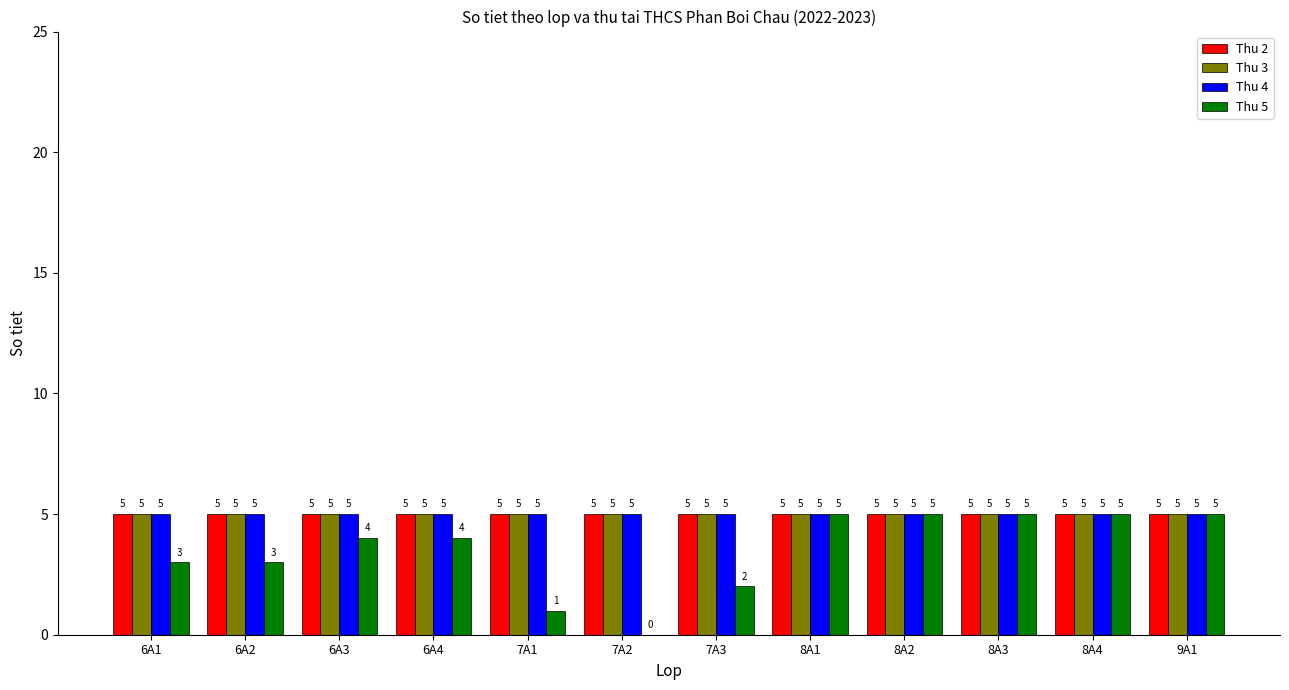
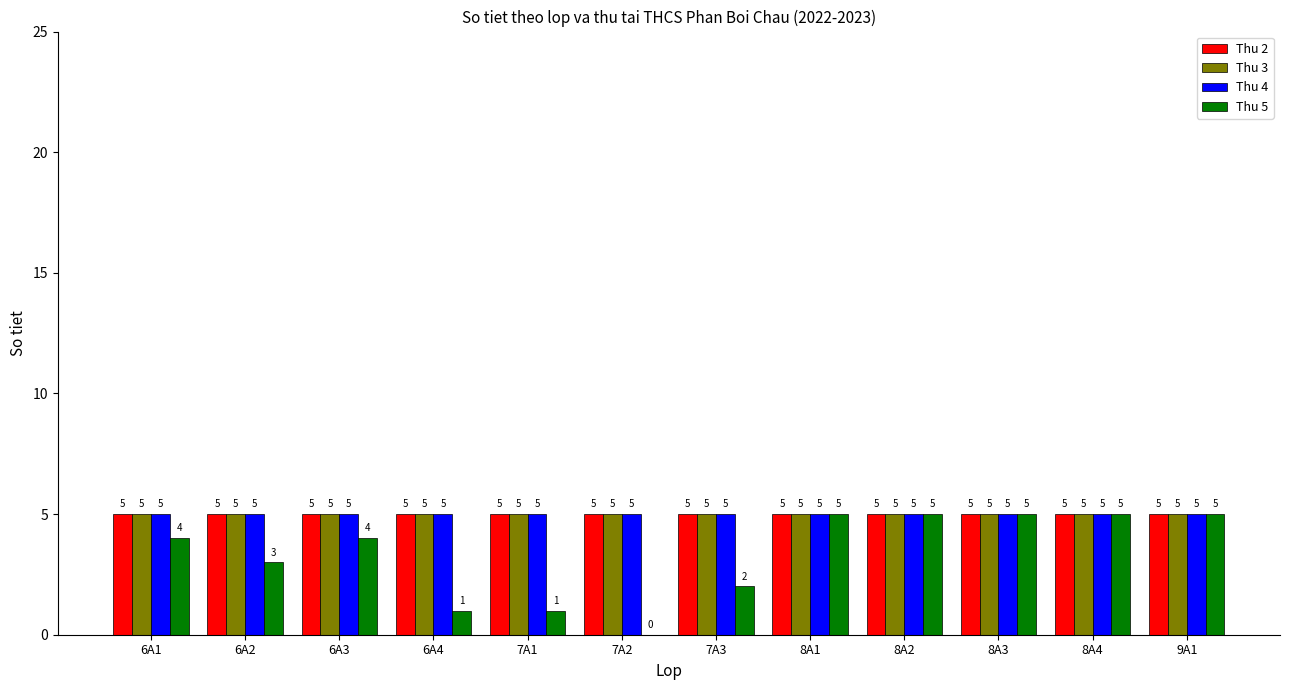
Thu 5, 6A1: 3 -> 4
Thu 5, 6A4: 4 -> 1
